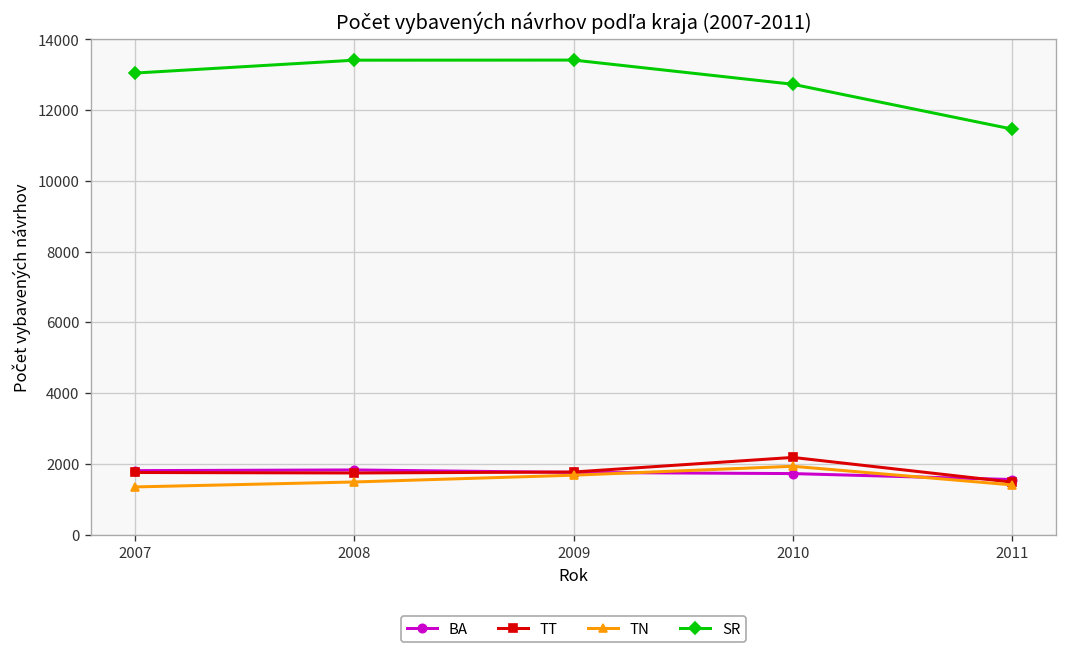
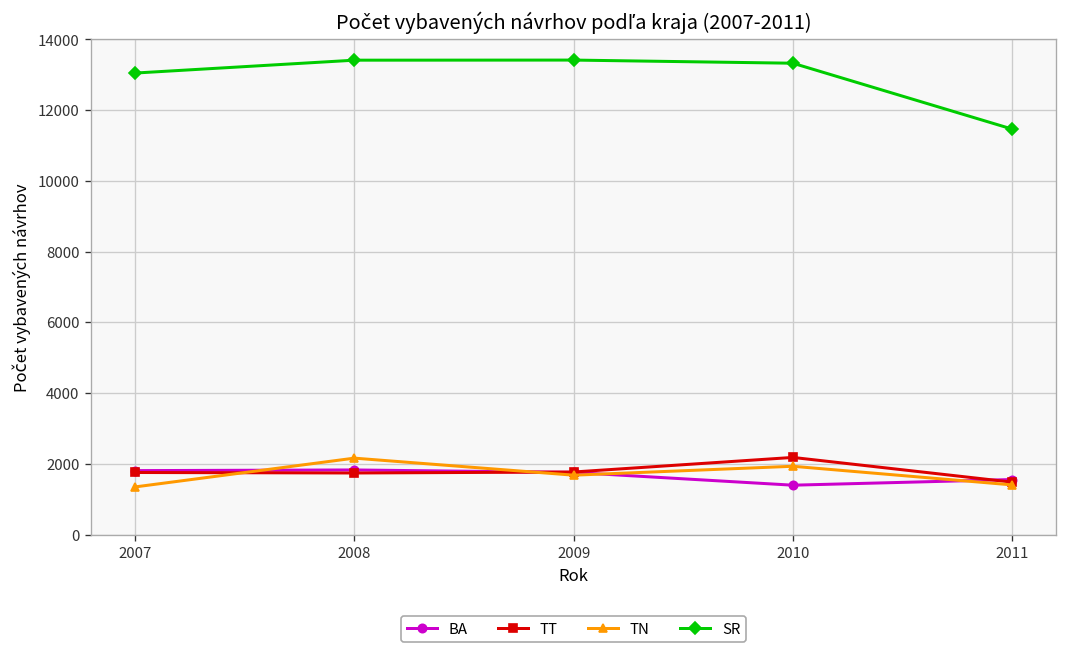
TN, 2008: 1500 -> 2200
BA, 2010: 1700 -> 1400
SR, 2010: 12700 -> 13300
